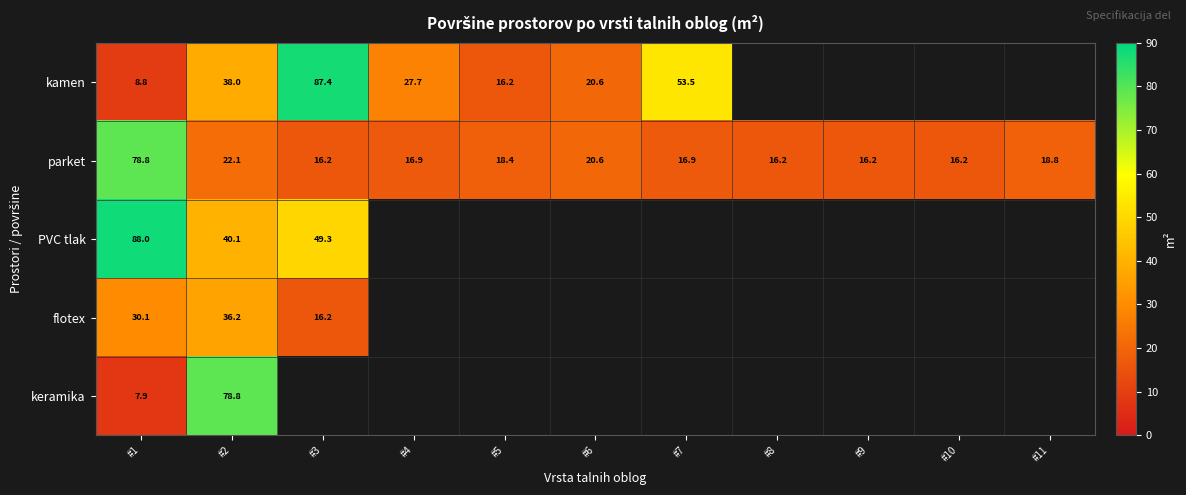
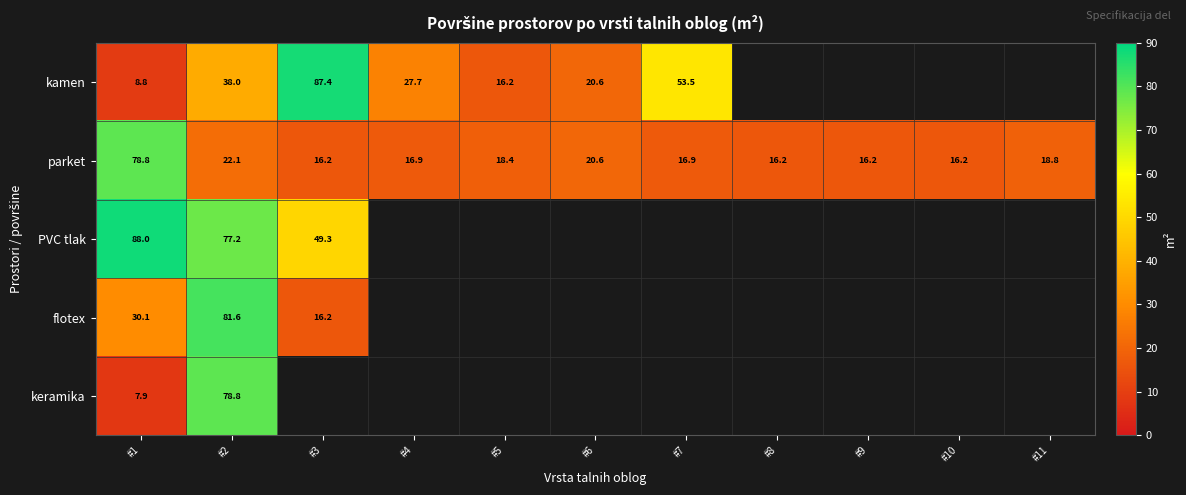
PVC tlak, #2: 40.1 -> 77.2
flotex, #2: 36.2 -> 81.6
